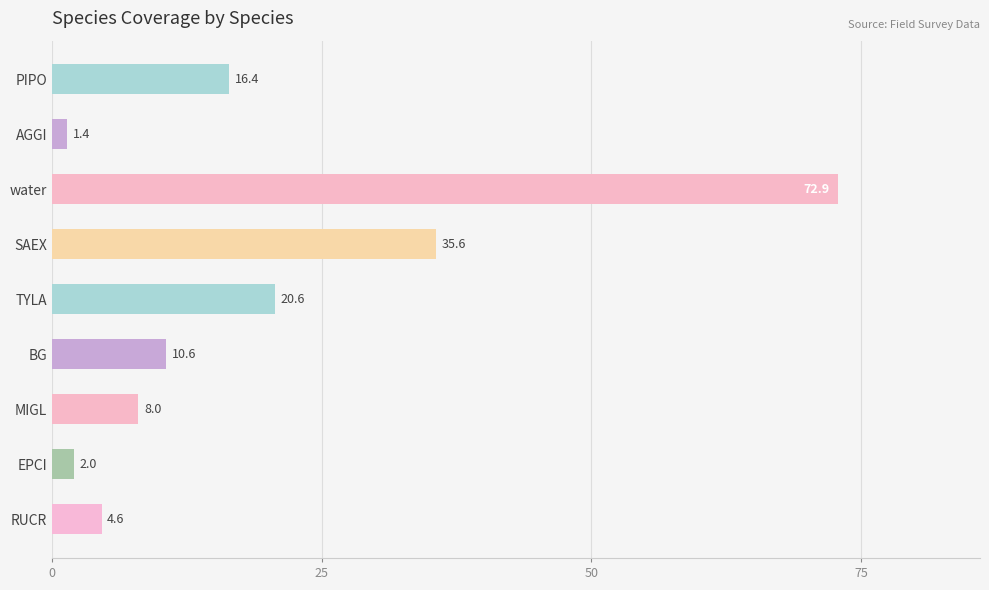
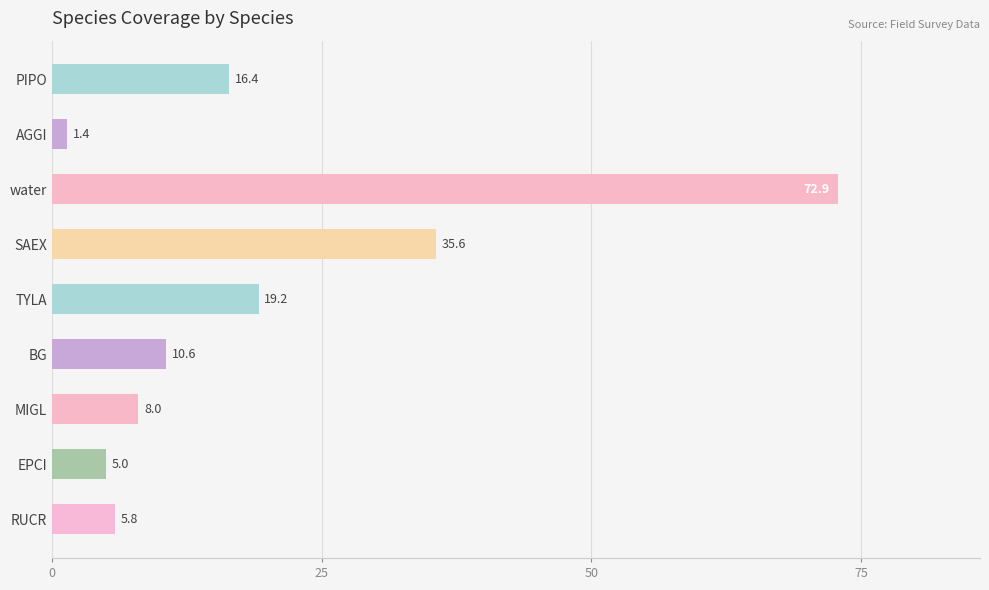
TYLA: 20.6 -> 19.2
EPCI: 2.0 -> 5.0
RUCR: 4.6 -> 5.8
